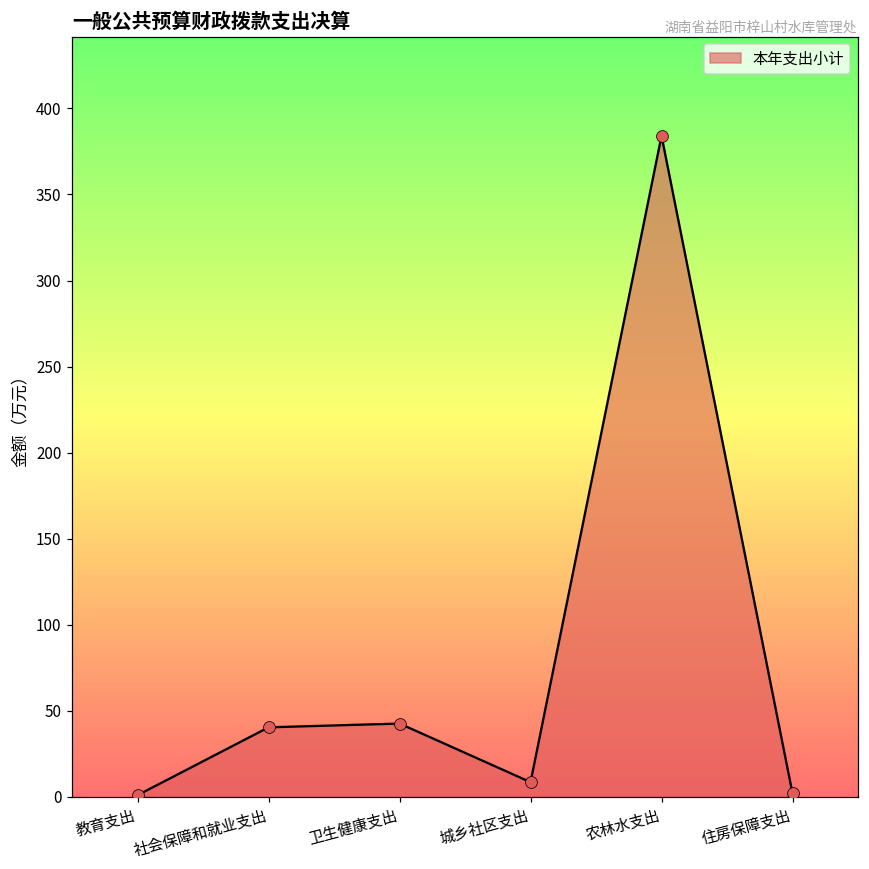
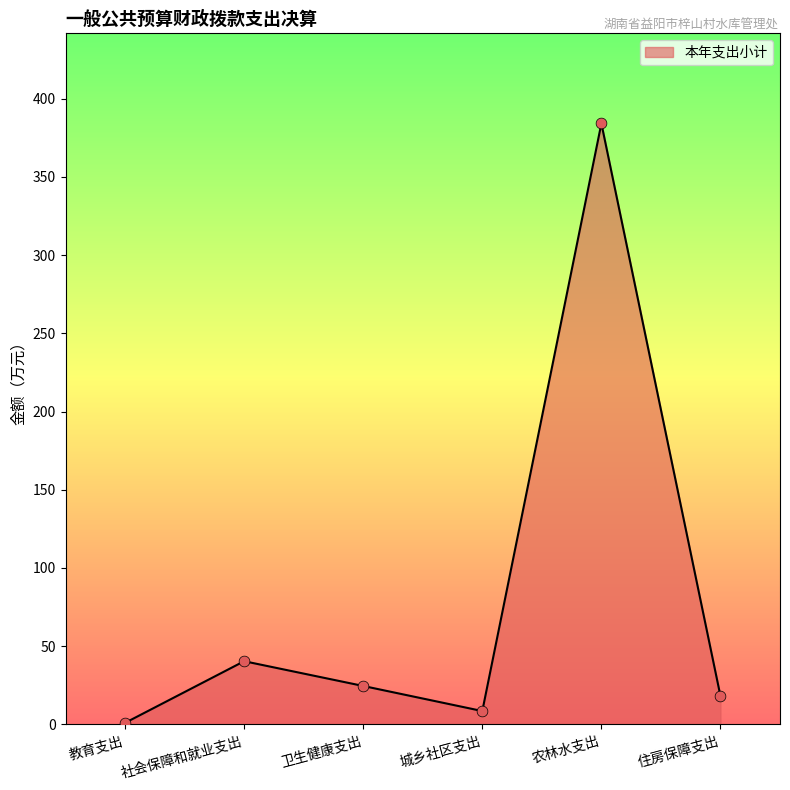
卫生健康支出: 43 -> 25
住房保障支出: 2 -> 18
